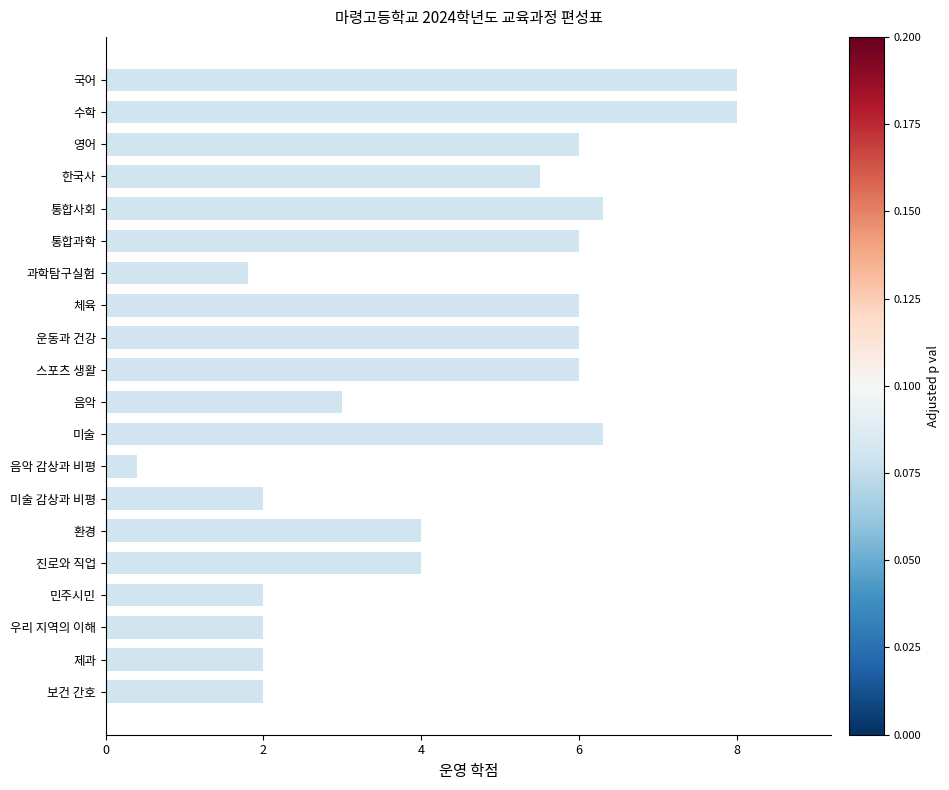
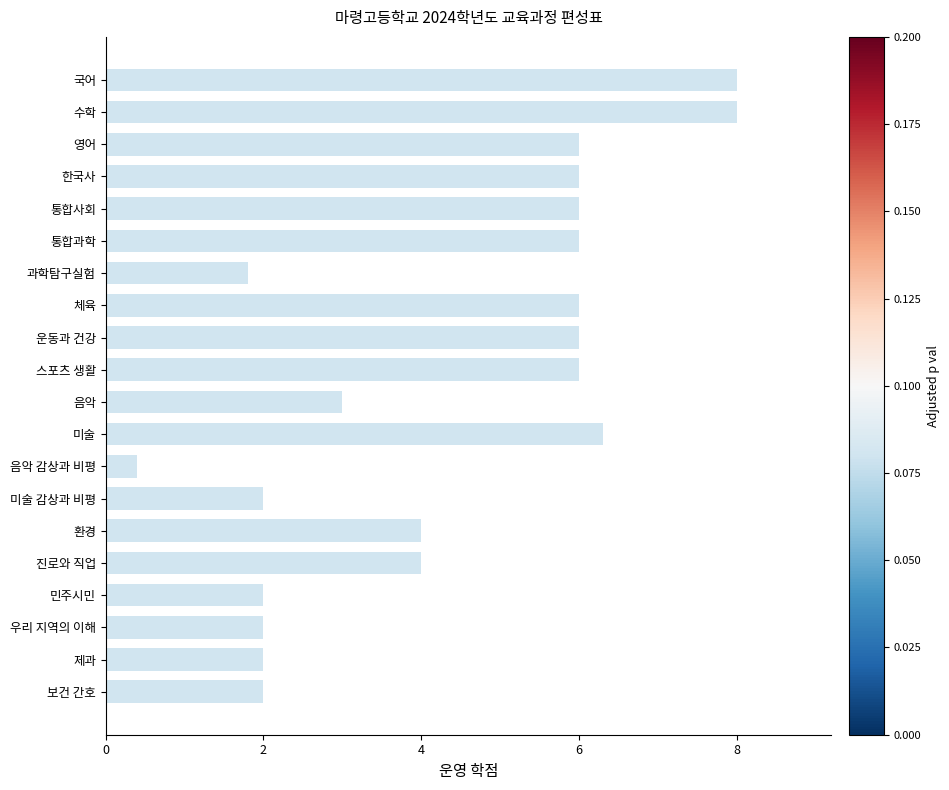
한국사: 5.5 -> 6.0
통합사회: 6.3 -> 6.0
